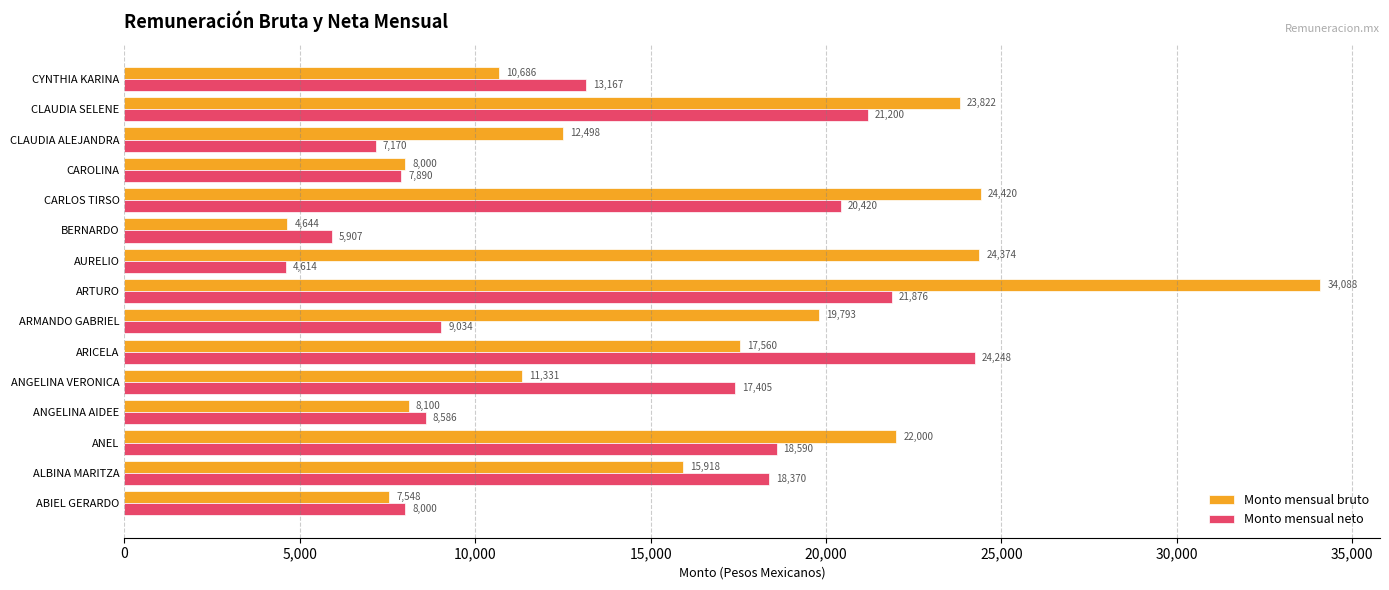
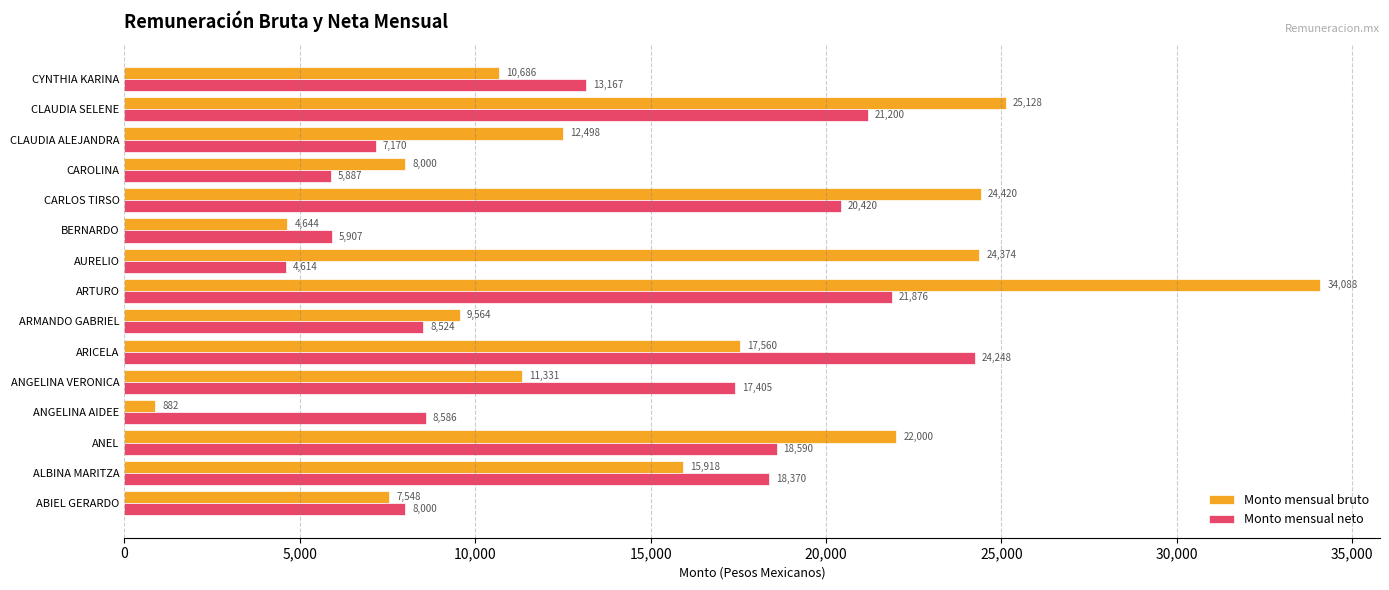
Monto mensual bruto, CLAUDIA SELENE: 23,822 -> 25,128
Monto mensual neto, CAROLINA: 7,890 -> 5,887
Monto mensual bruto, ARMANDO GABRIEL: 19,793 -> 9,564
Monto mensual neto, ARMANDO GABRIEL: 9,034 -> 8,524
Monto mensual bruto, ANGELINA AIDEE: 8,100 -> 882
